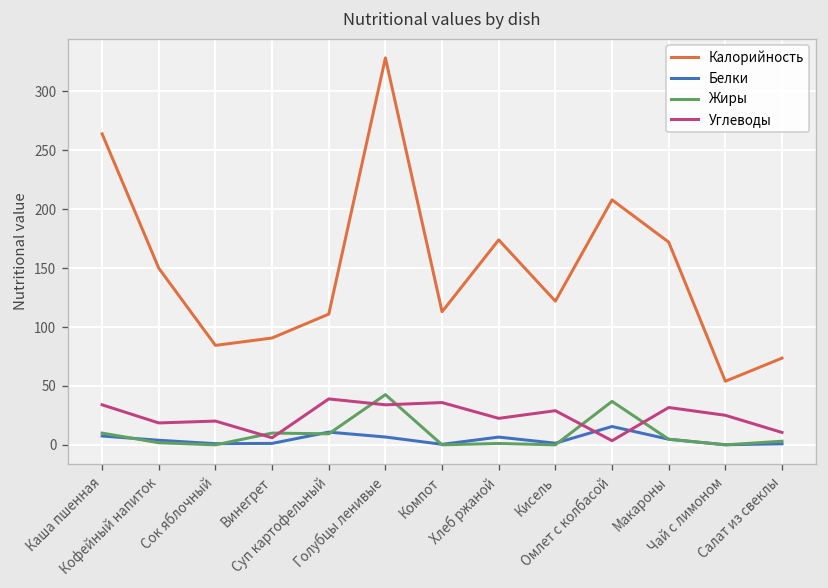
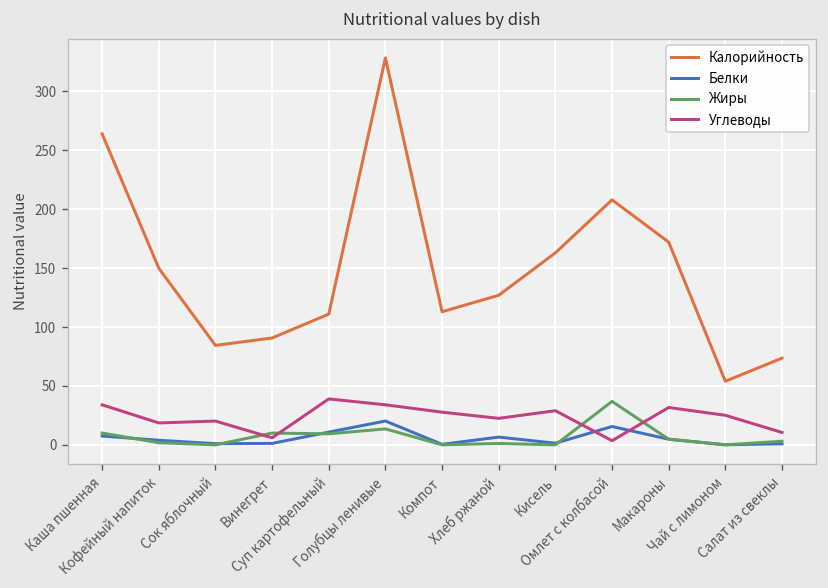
Белки, Голубцы ленивые: 10 -> 20
Жиры, Голубцы ленивые: 40 -> 10
Углеводы, Компот: 40 -> 30
Калорийность, Хлеб ржаной: 170 -> 130
Калорийность, Кисель: 120 -> 160
